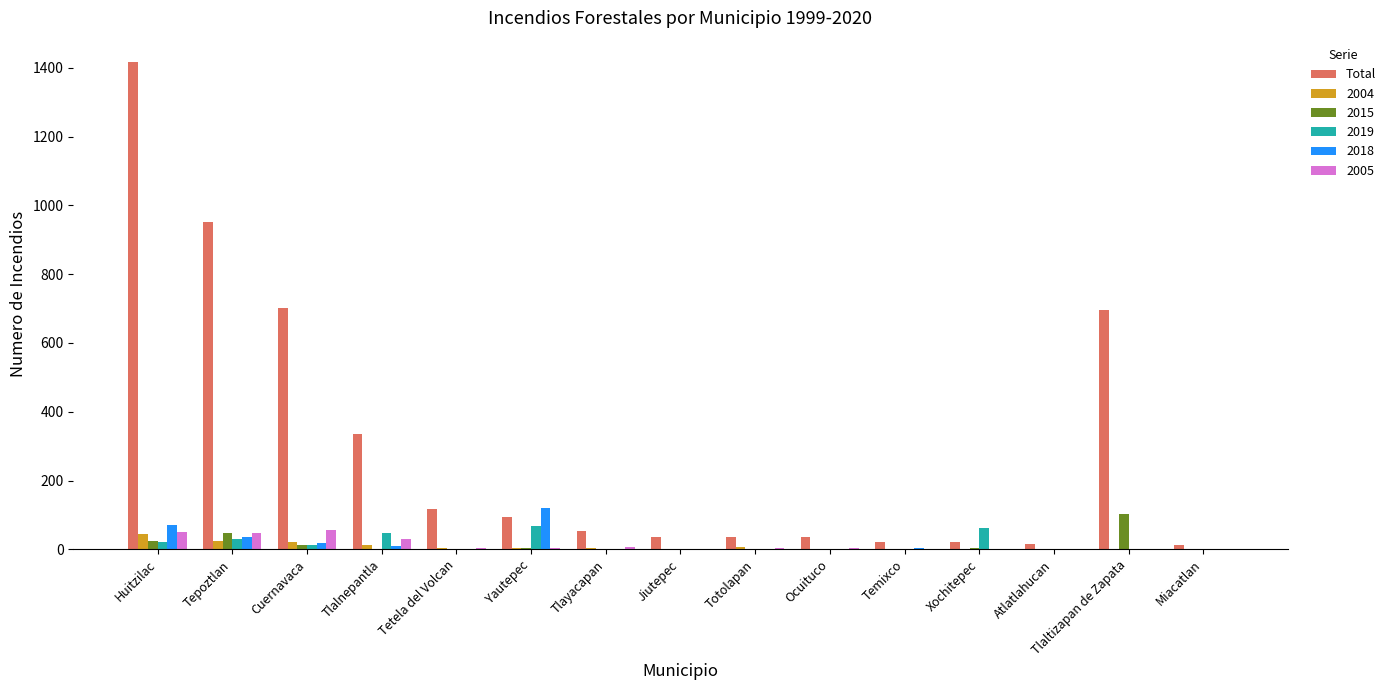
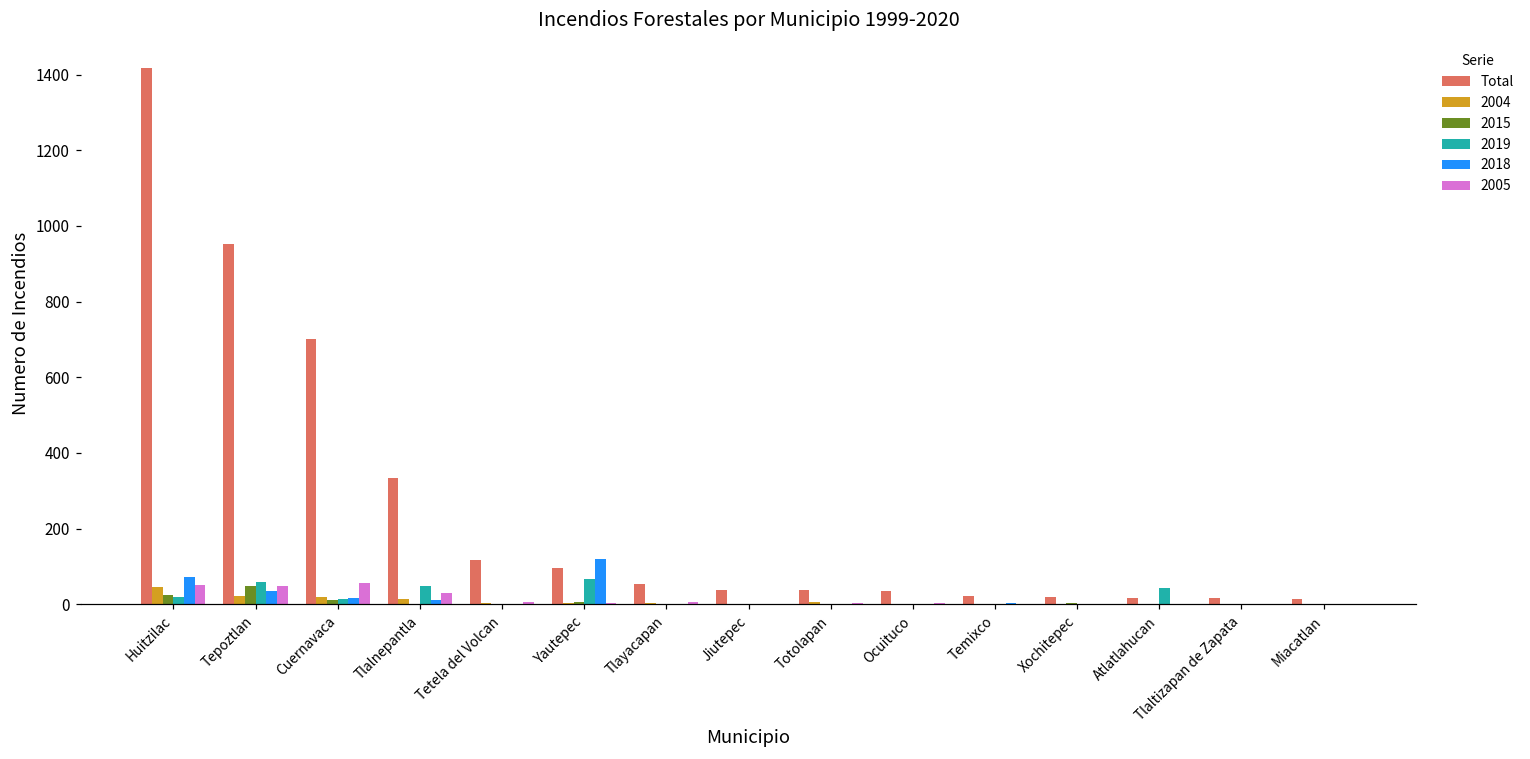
2019, Tepoztlan: 30 -> 60
2019, Xochitepec: 60 -> 0
2019, Atlatlahucan: 0 -> 40
Total, Tlaltizapan de Zapata: 700 -> 20
2015, Tlaltizapan de Zapata: 100 -> 0
